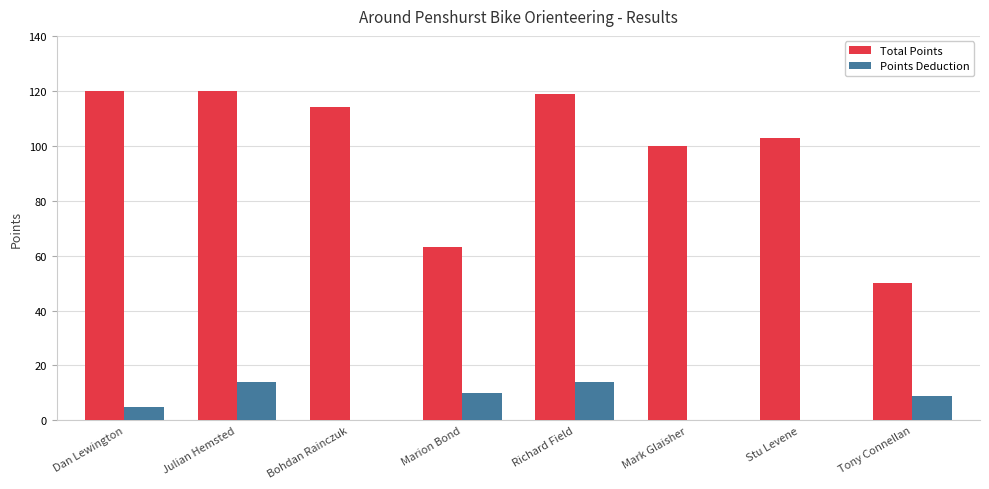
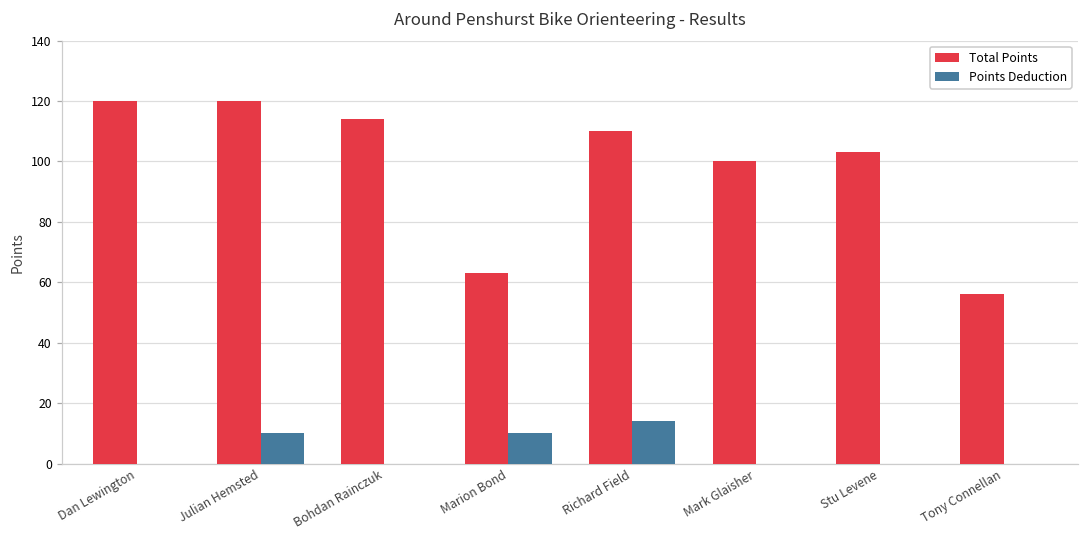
Points Deduction, Dan Lewington: 5 -> 0
Points Deduction, Julian Hemsted: 14 -> 10
Total Points, Richard Field: 119 -> 110
Total Points, Tony Connellan: 50 -> 56
Points Deduction, Tony Connellan: 9 -> 0
